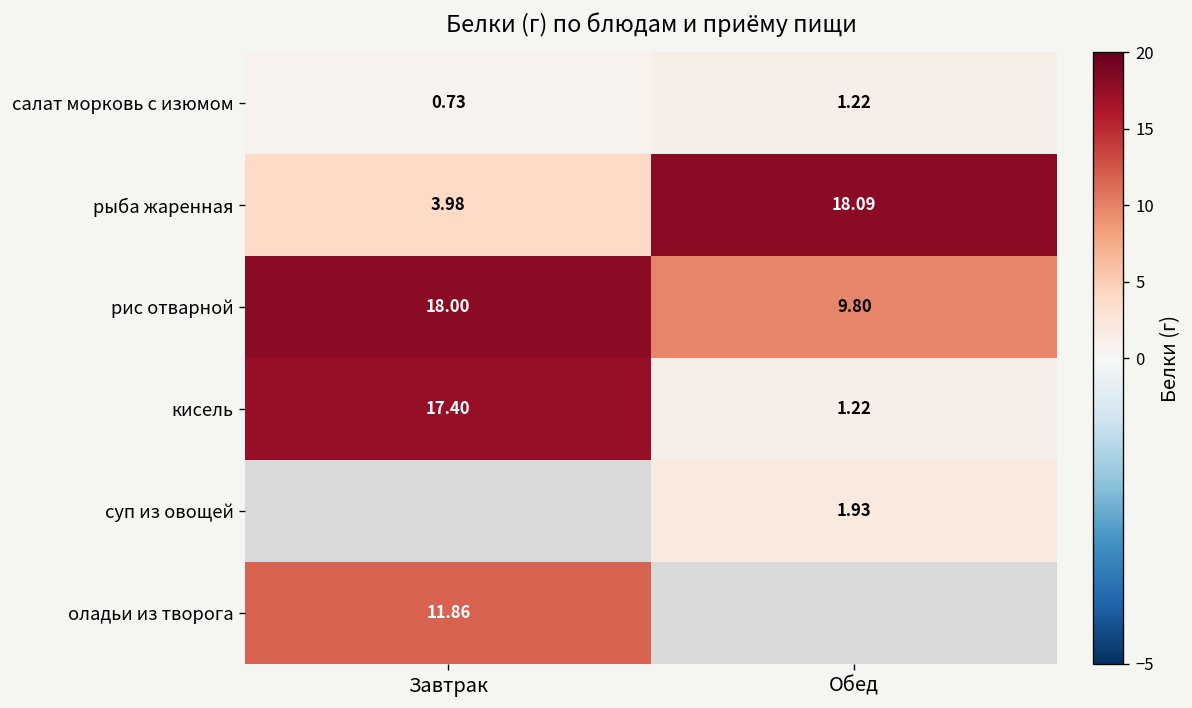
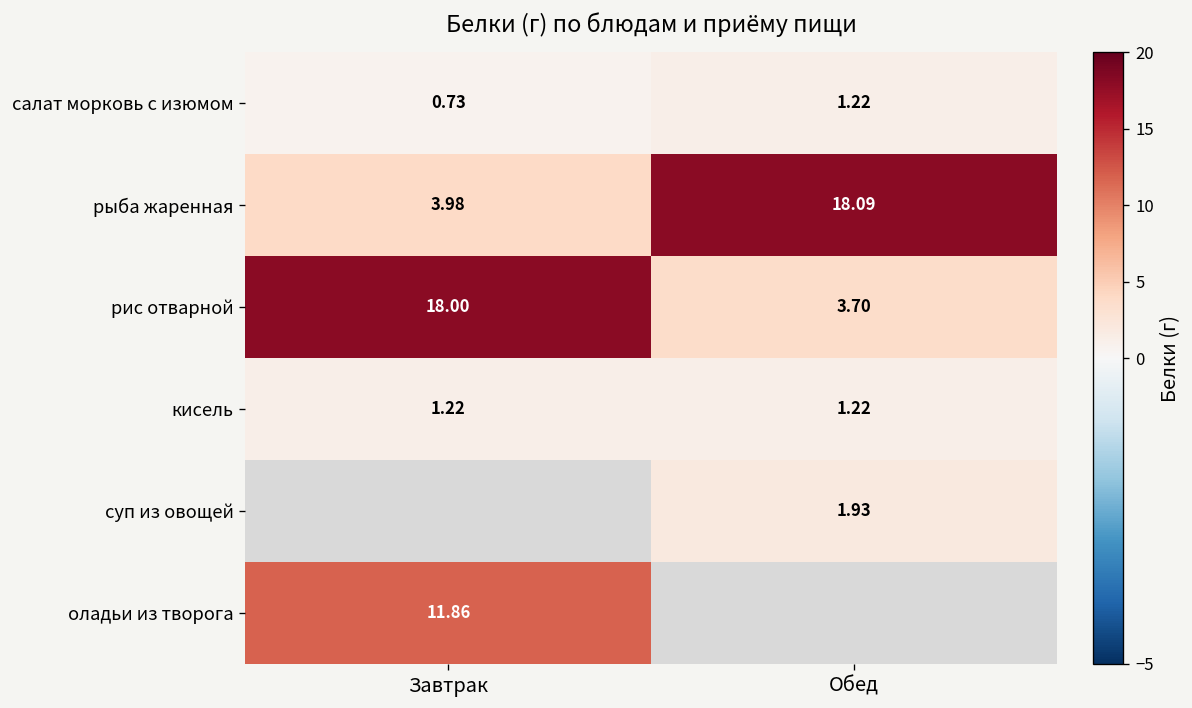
рис отварной, Обед: 9.80 -> 3.70
кисель, Завтрак: 17.40 -> 1.22
